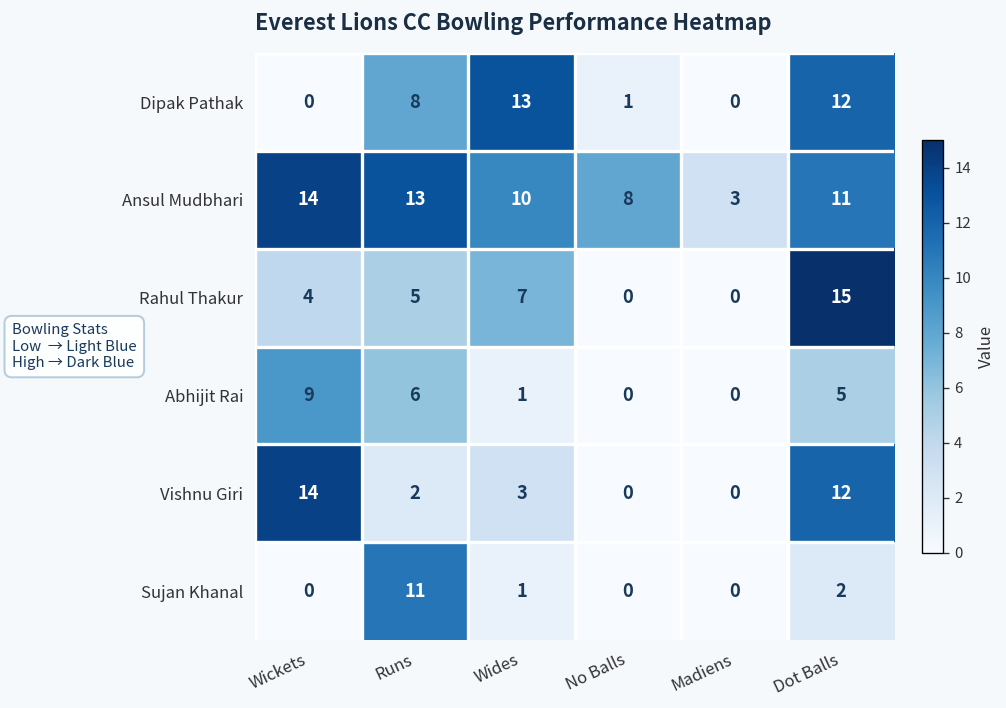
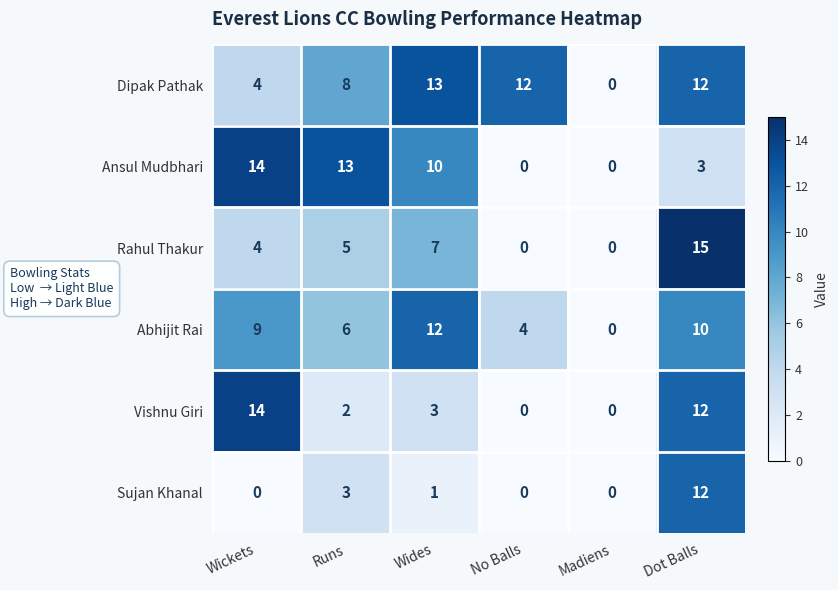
Dipak Pathak, Wickets: 0 -> 4
Dipak Pathak, No Balls: 1 -> 12
Ansul Mudbhari, No Balls: 8 -> 0
Ansul Mudbhari, Madiens: 3 -> 0
Ansul Mudbhari, Dot Balls: 11 -> 3
Abhijit Rai, Wides: 1 -> 12
Abhijit Rai, No Balls: 0 -> 4
Abhijit Rai, Dot Balls: 5 -> 10
Sujan Khanal, Runs: 11 -> 3
Sujan Khanal, Dot Balls: 2 -> 12
